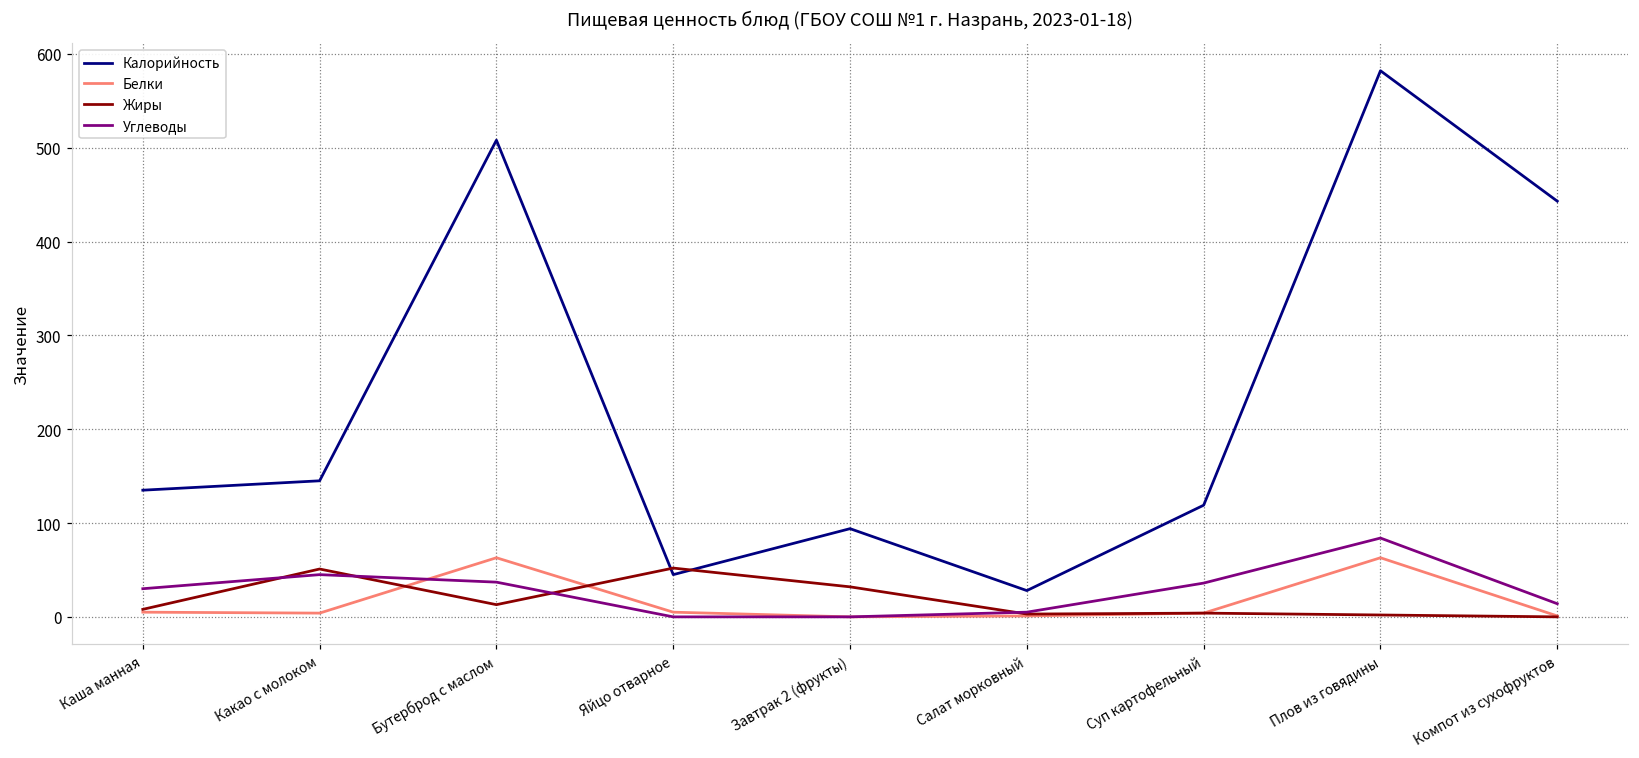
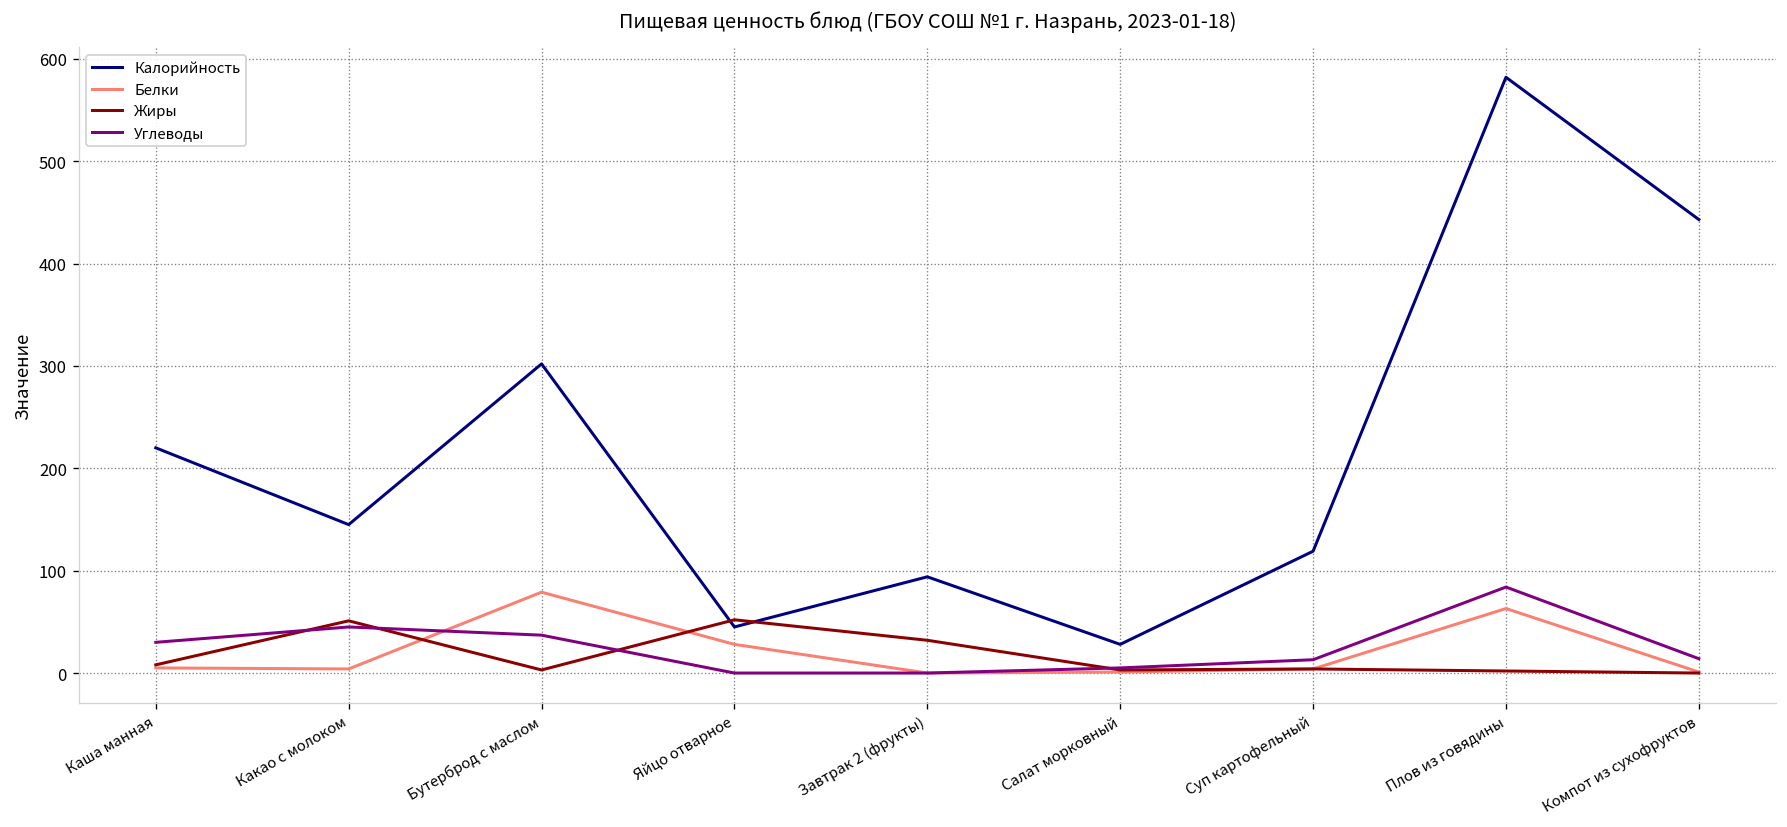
Калорийность, Каша манная: 140 -> 220
Калорийность, Бутерброд с маслом: 510 -> 300
Белки, Бутерброд с маслом: 60 -> 80
Жиры, Бутерброд с маслом: 10 -> 0
Белки, Яйцо отварное: 10 -> 30
Углеводы, Суп картофельный: 40 -> 10
